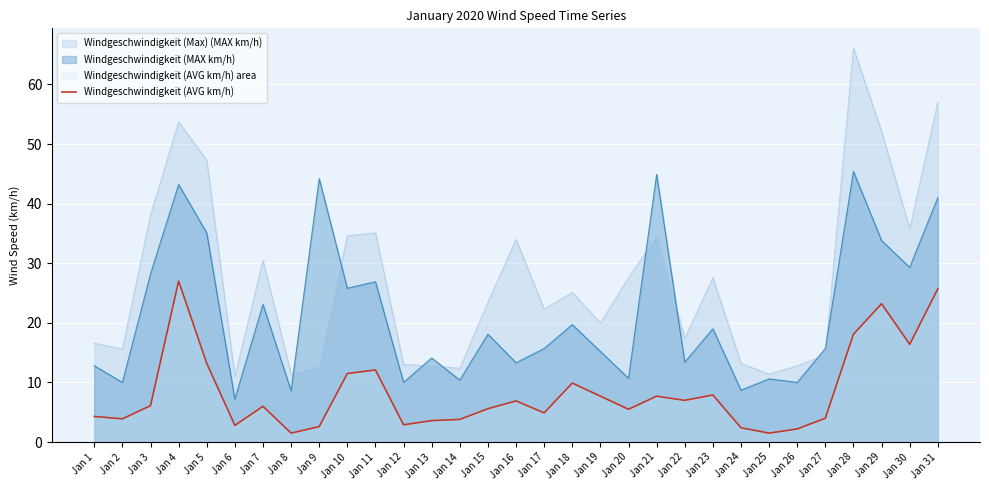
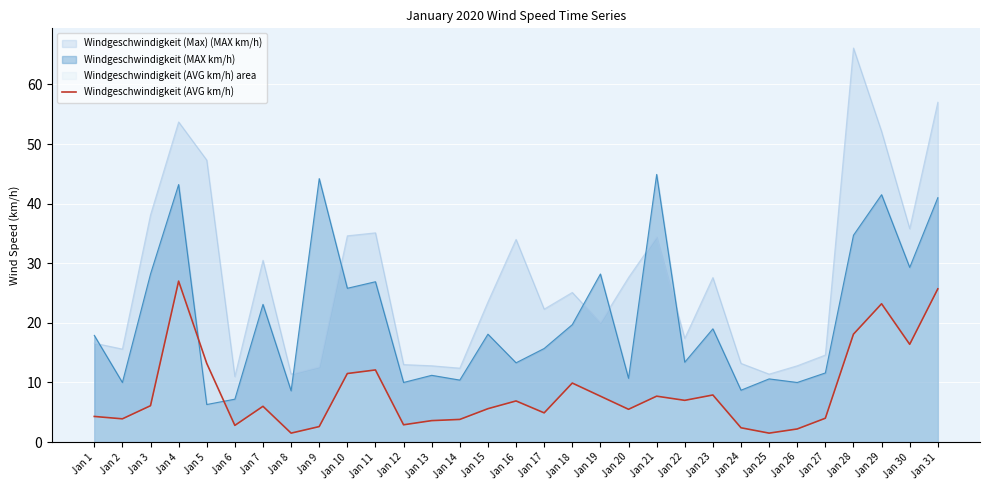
Windgeschwindigkeit (MAX km/h), Jan 1: 13 -> 18
Windgeschwindigkeit (MAX km/h), Jan 5: 35 -> 6
Windgeschwindigkeit (MAX km/h), Jan 13: 14 -> 11
Windgeschwindigkeit (MAX km/h), Jan 19: 15 -> 28
Windgeschwindigkeit (MAX km/h), Jan 27: 16 -> 12
Windgeschwindigkeit (MAX km/h), Jan 28: 45 -> 35
Windgeschwindigkeit (MAX km/h), Jan 29: 34 -> 42
